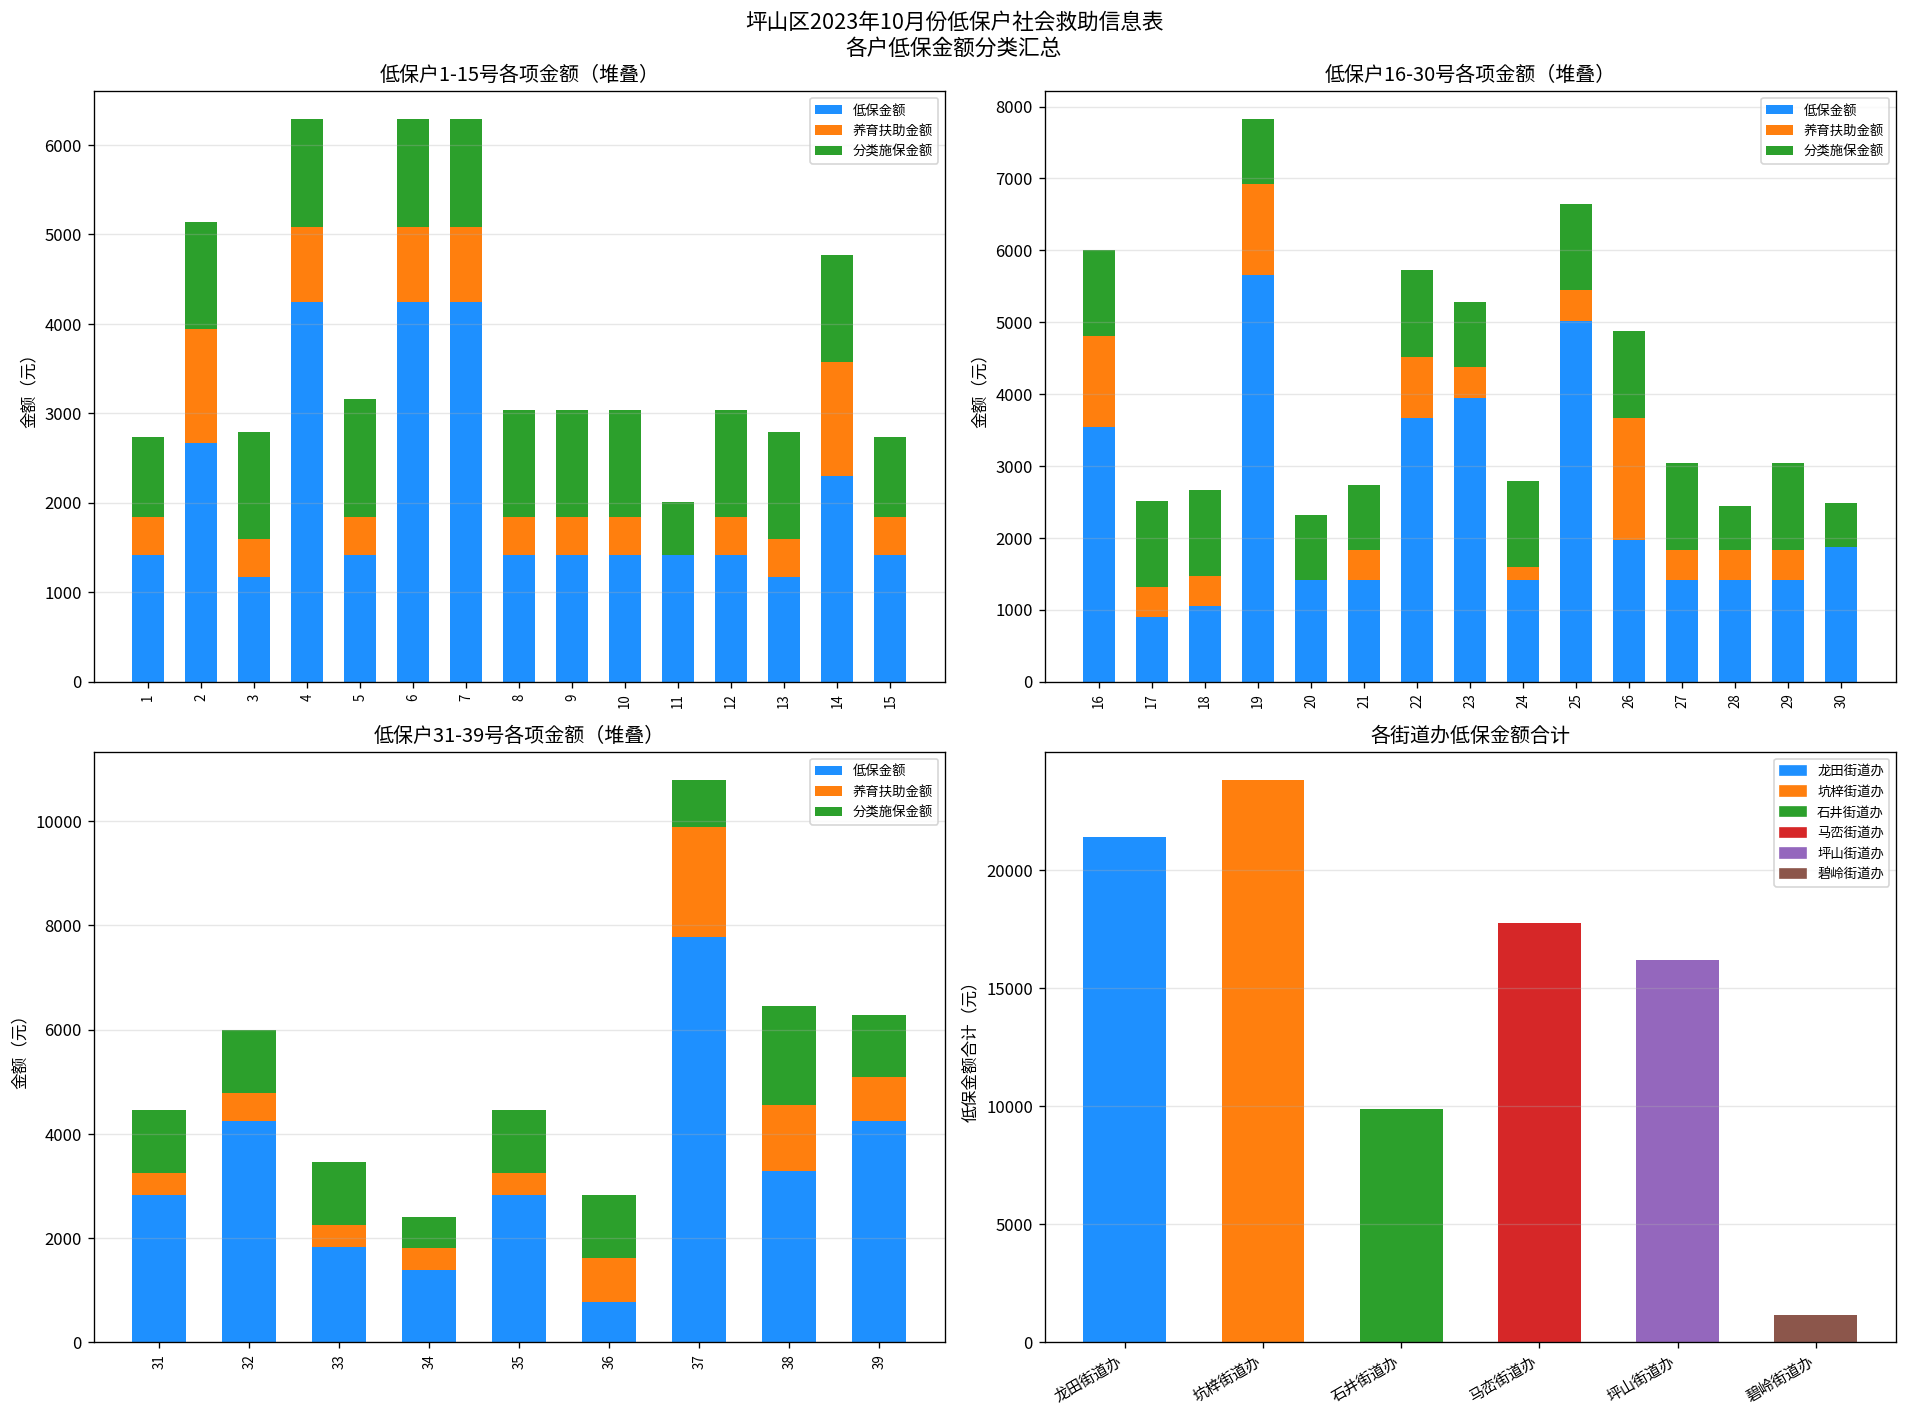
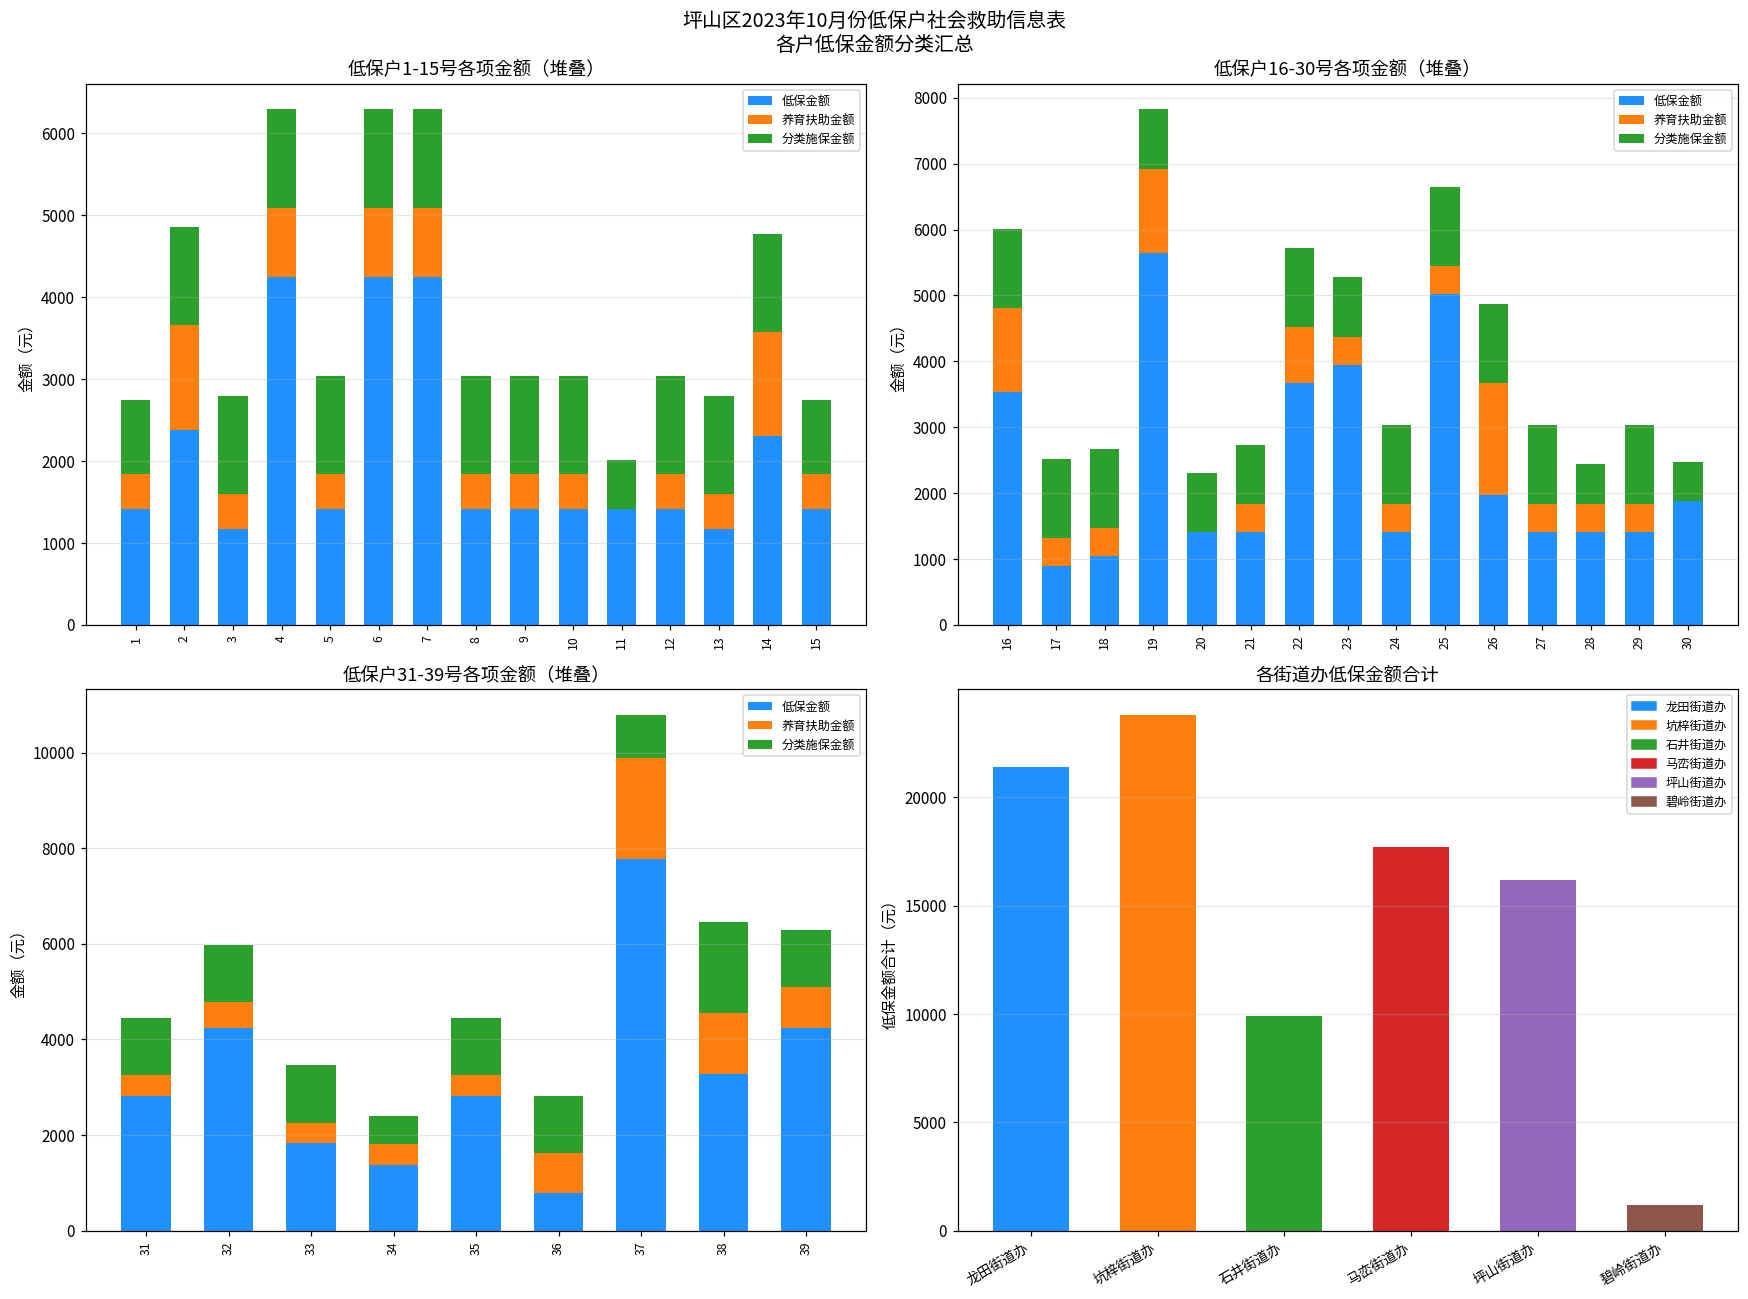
低保户1-15号各项金额（堆叠）, 低保金额, 2: 2700 -> 2400
低保户1-15号各项金额（堆叠）, 分类施保金额, 5: 1300 -> 1200
低保户16-30号各项金额（堆叠）, 养育扶助金额, 24: 200 -> 400
